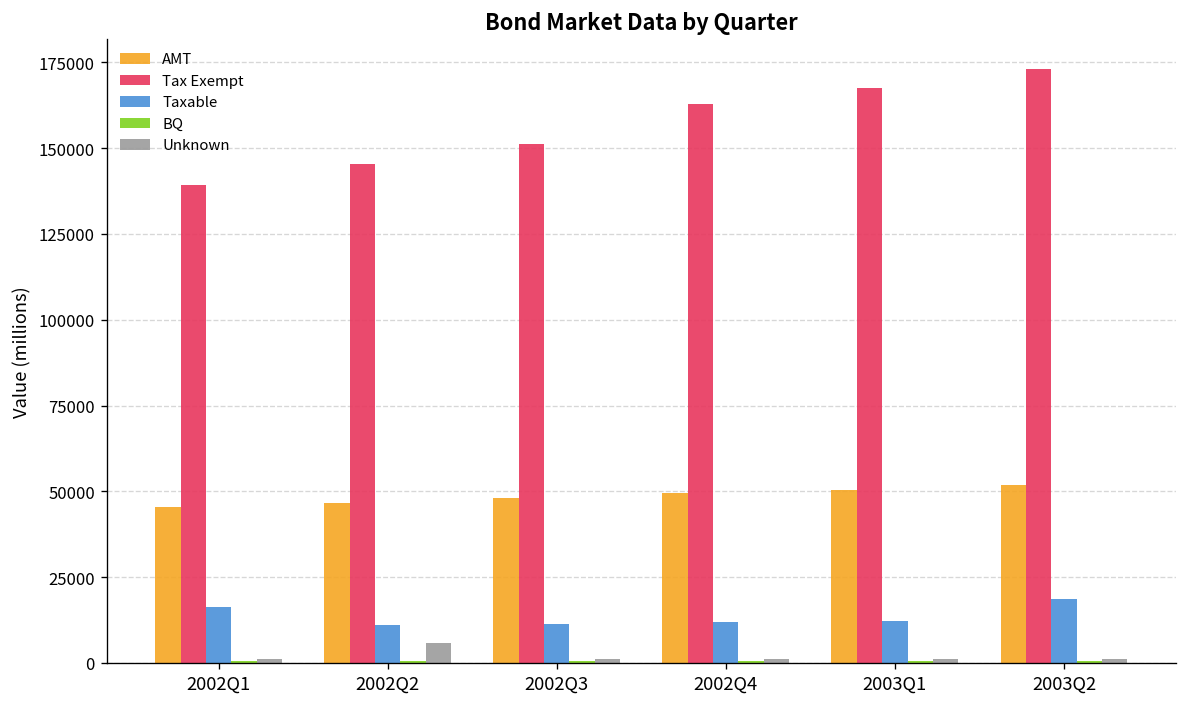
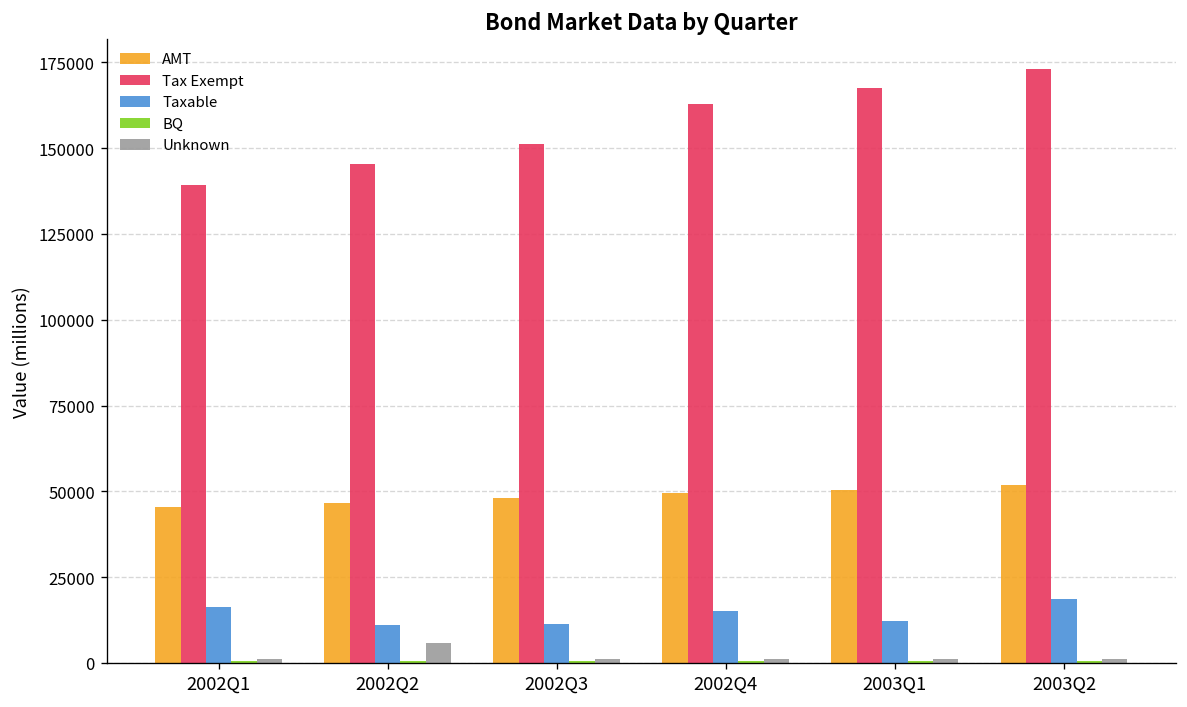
Taxable, 2002Q4: 12000 -> 15000
